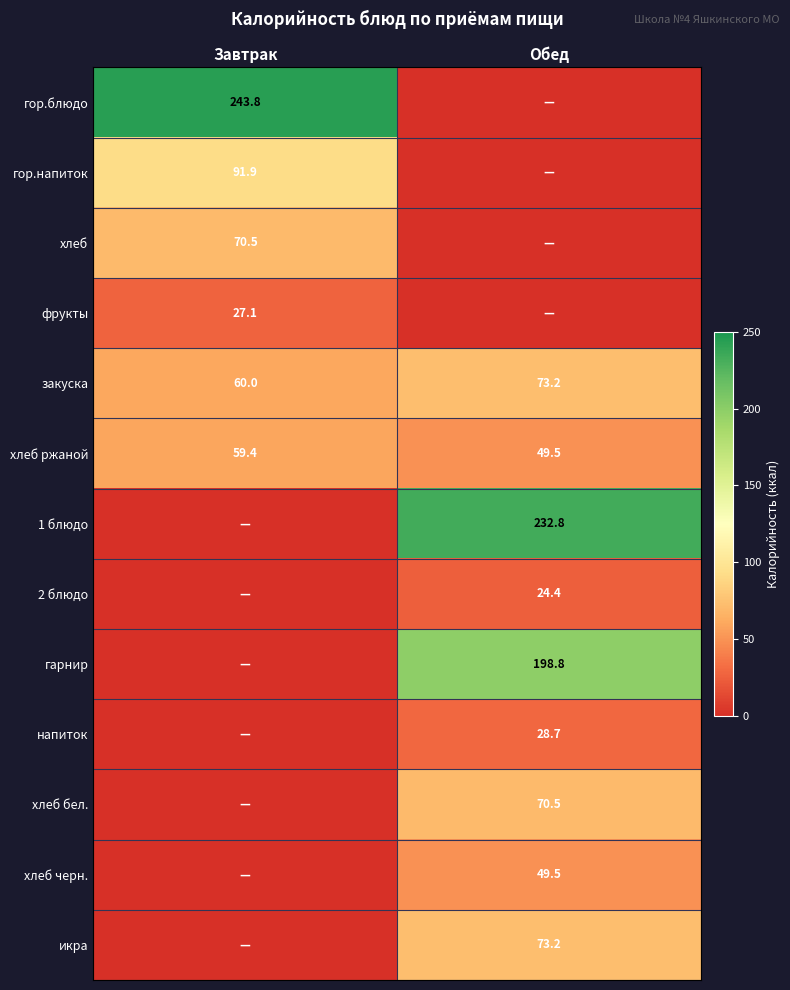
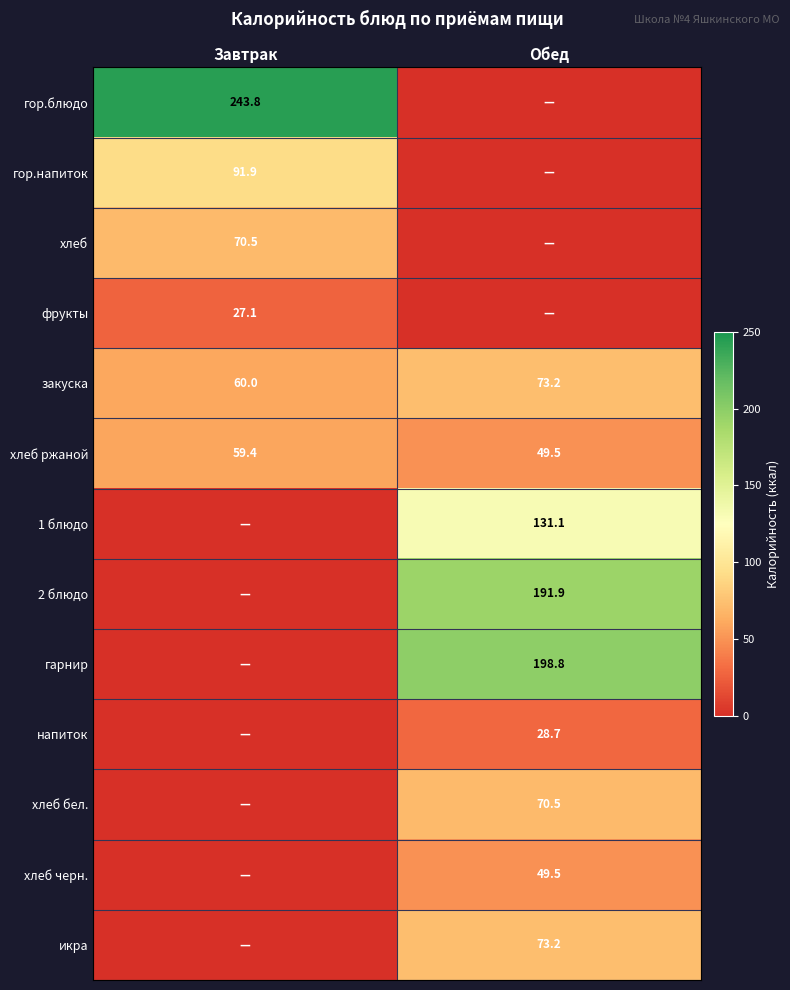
1 блюдо, Обед: 232.8 -> 131.1
2 блюдо, Обед: 24.4 -> 191.9
